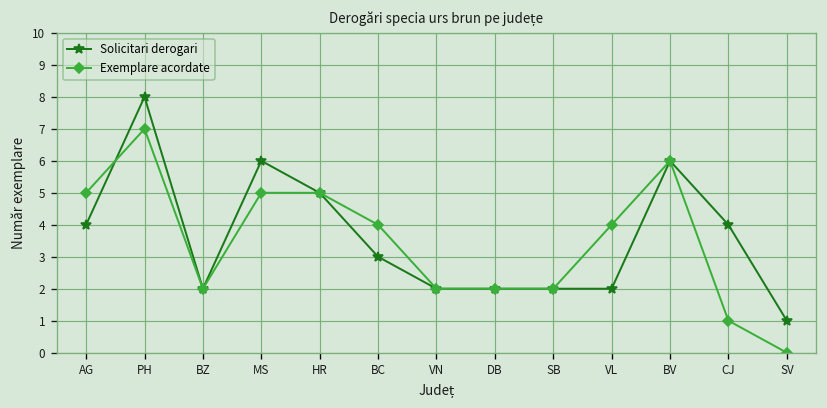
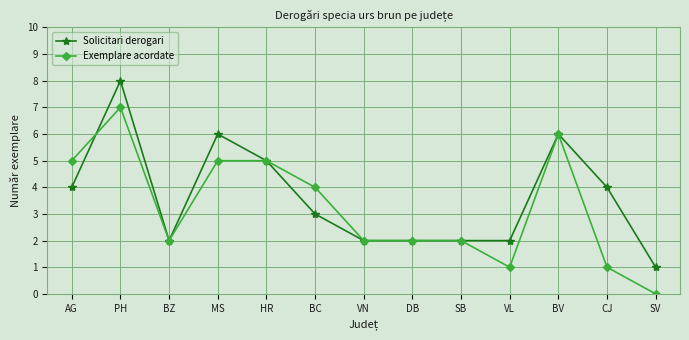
Exemplare acordate, VL: 4 -> 1
